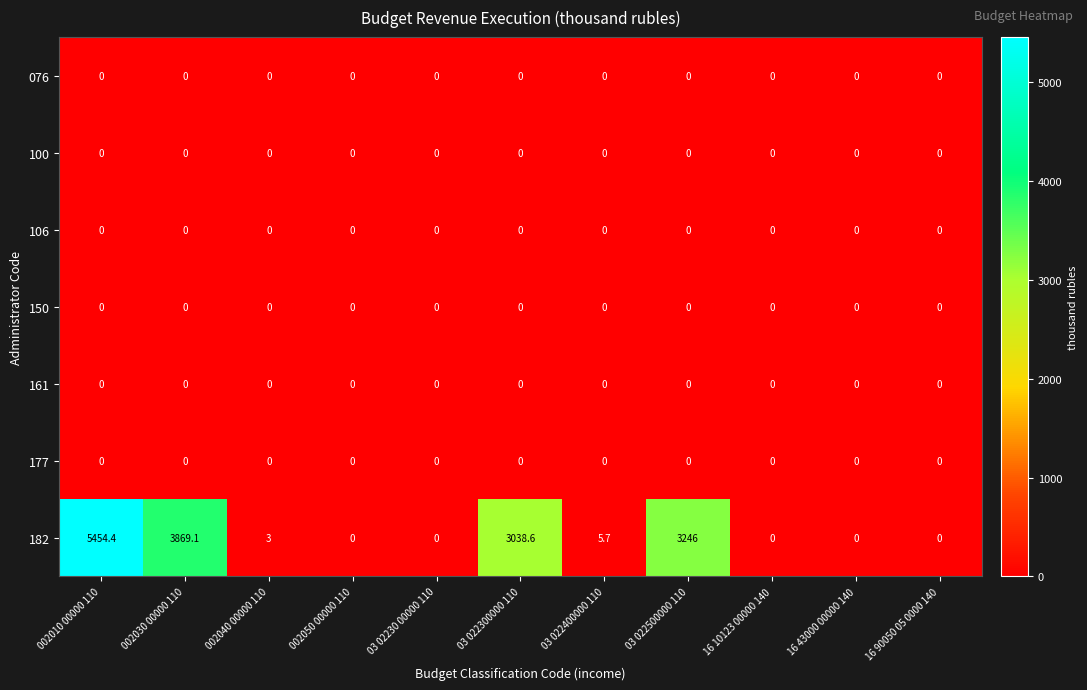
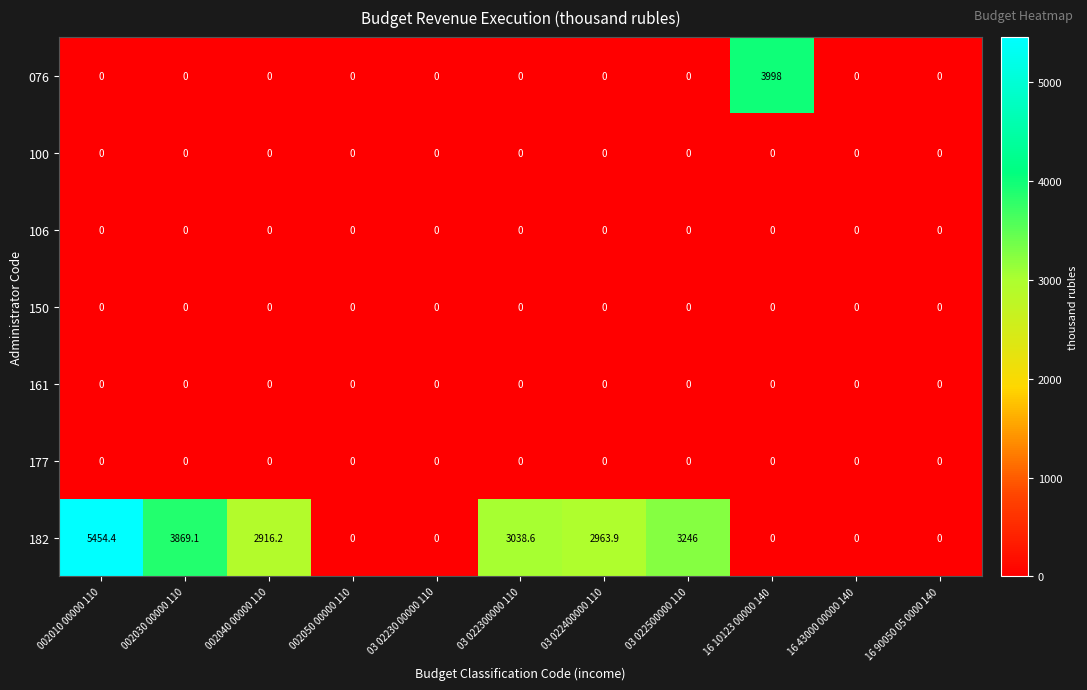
076, 16 10123 00000 140: 0 -> 3998
182, 002040 00000 110: 3 -> 2916.2
182, 03 022400000 110: 5.7 -> 2963.9
